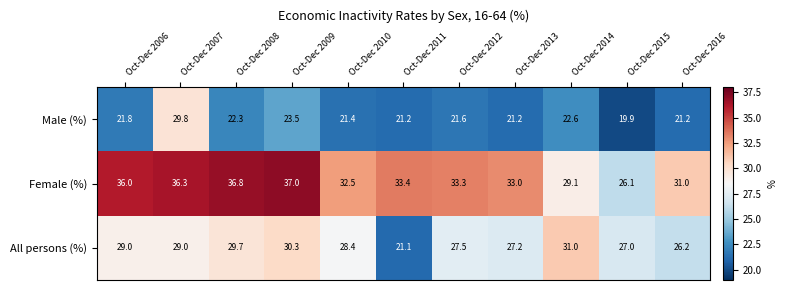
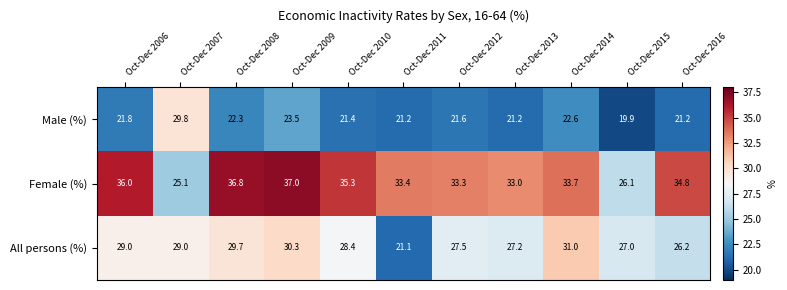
Female (%), Oct-Dec 2007: 36.3 -> 25.1
Female (%), Oct-Dec 2010: 32.5 -> 35.3
Female (%), Oct-Dec 2014: 29.1 -> 33.7
Female (%), Oct-Dec 2016: 31.0 -> 34.8
